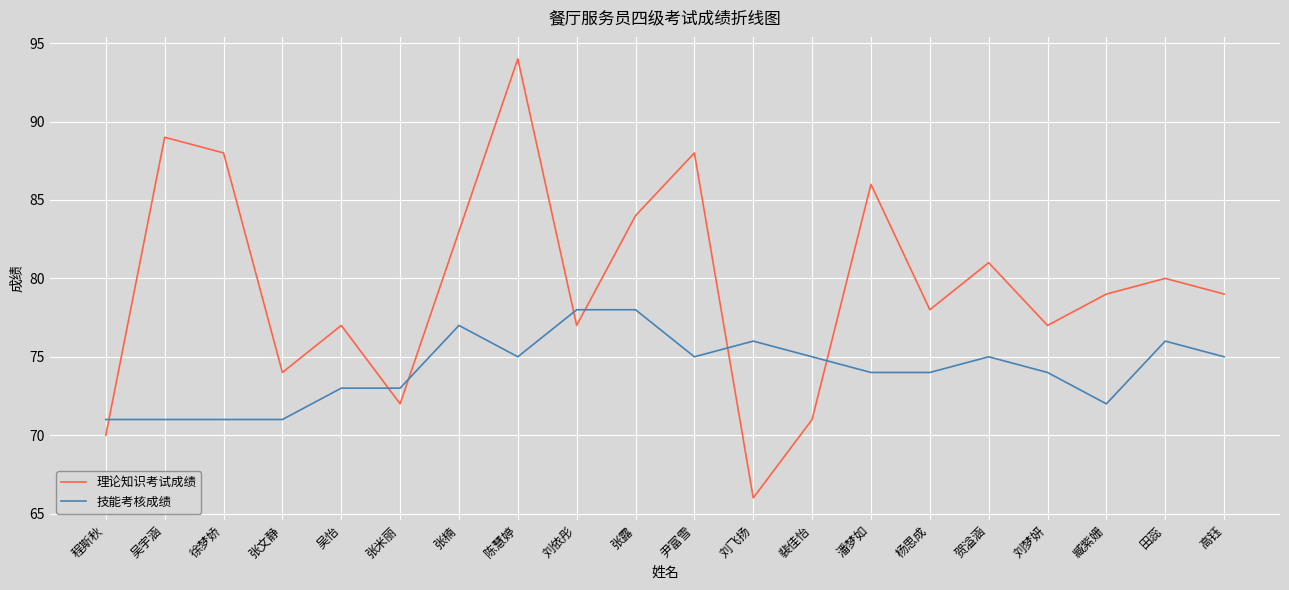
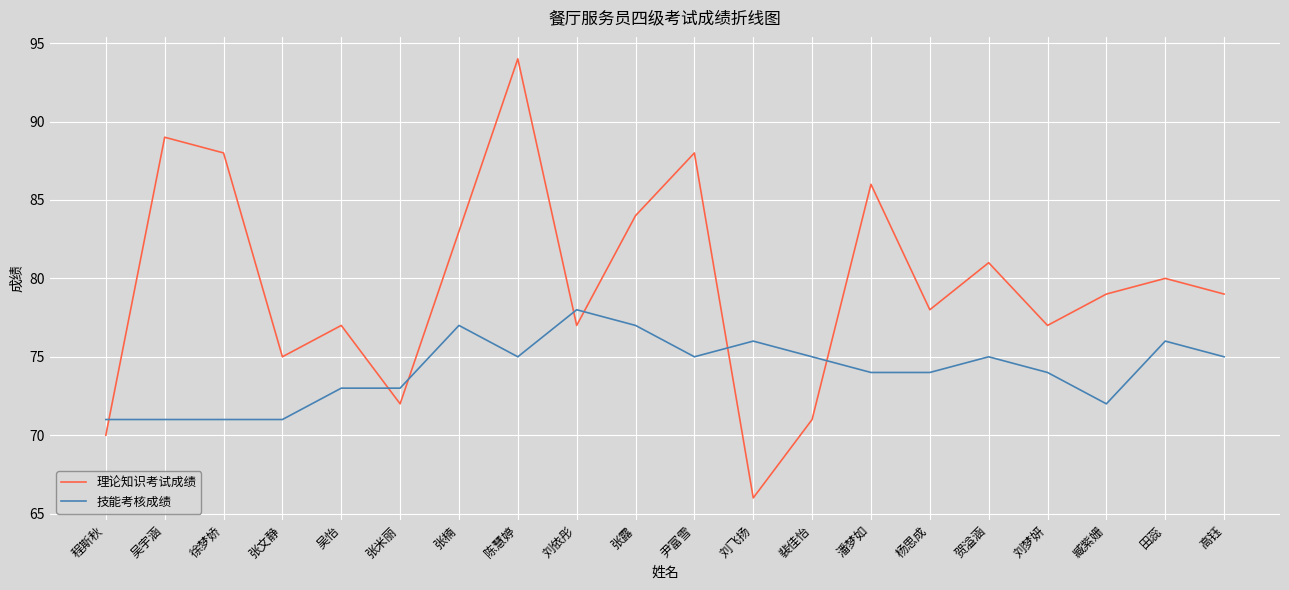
理论知识考试成绩, 张文静: 74 -> 75
技能考核成绩, 张露: 78 -> 77
